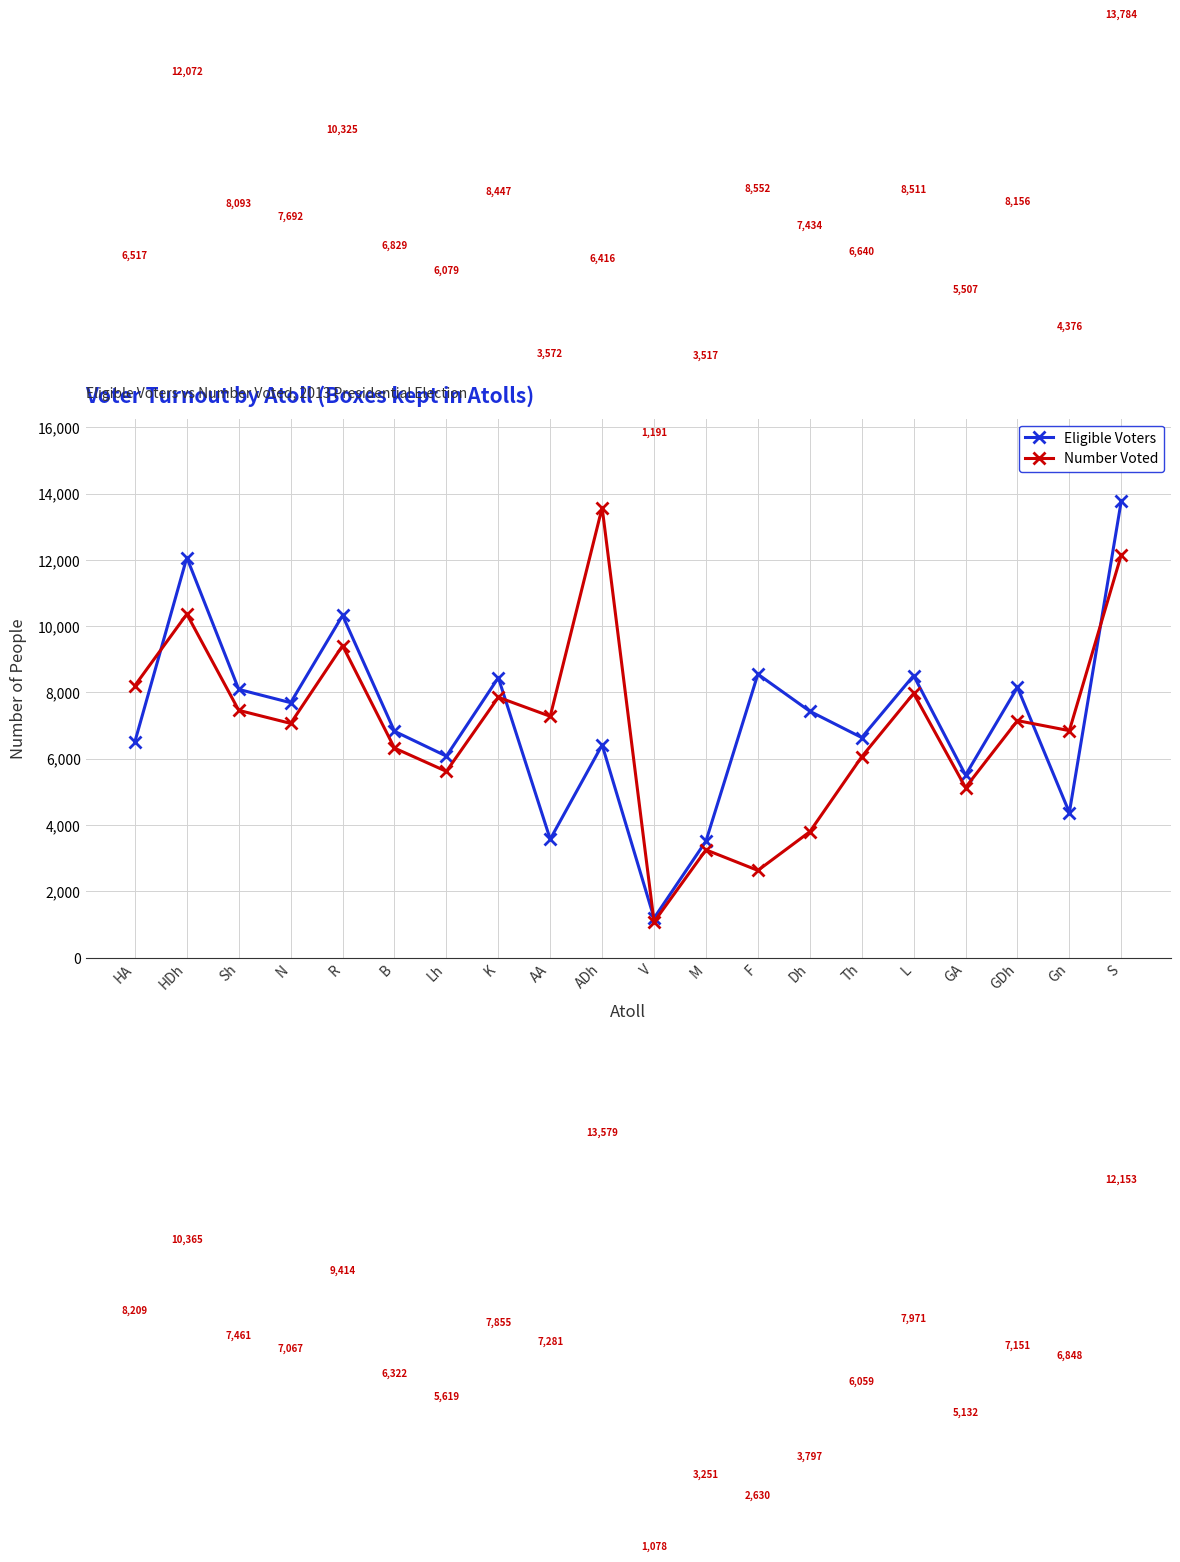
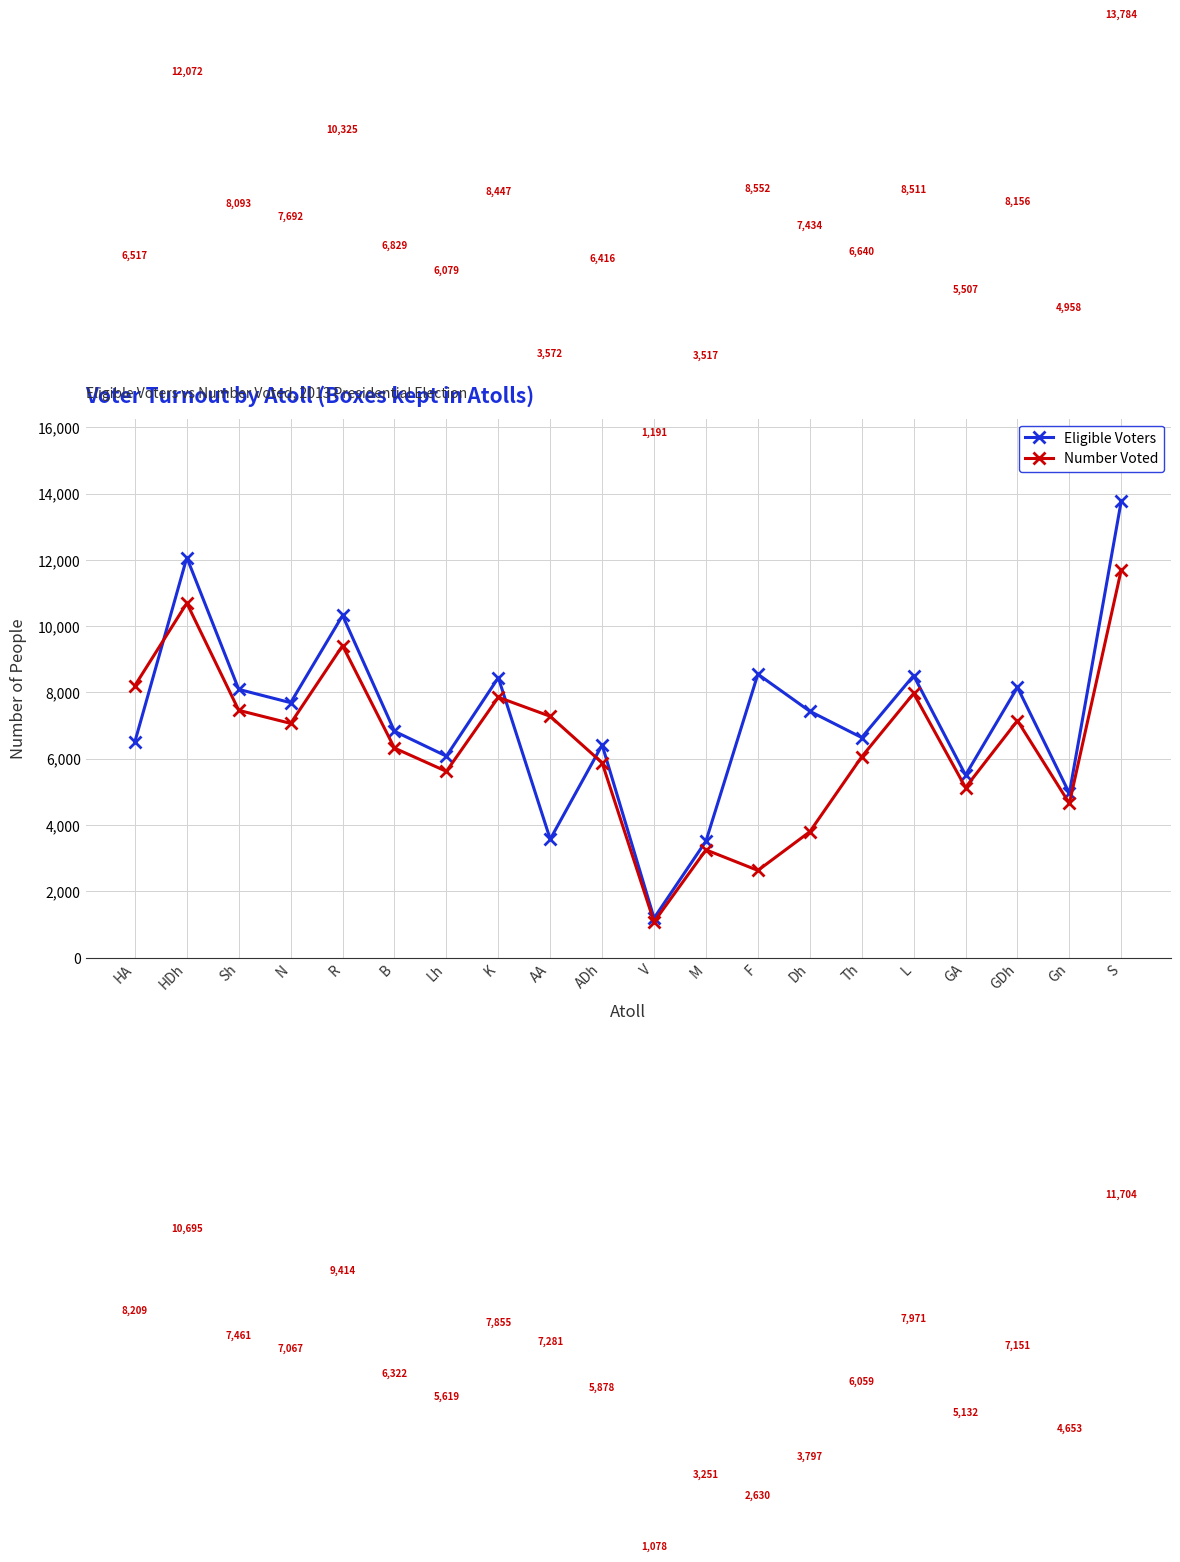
Number Voted, HDh: 10,365 -> 10,695
Number Voted, ADh: 13,579 -> 5,878
Eligible Voters, Gn: 4,376 -> 4,958
Number Voted, Gn: 6,848 -> 4,653
Number Voted, S: 12,153 -> 11,704
